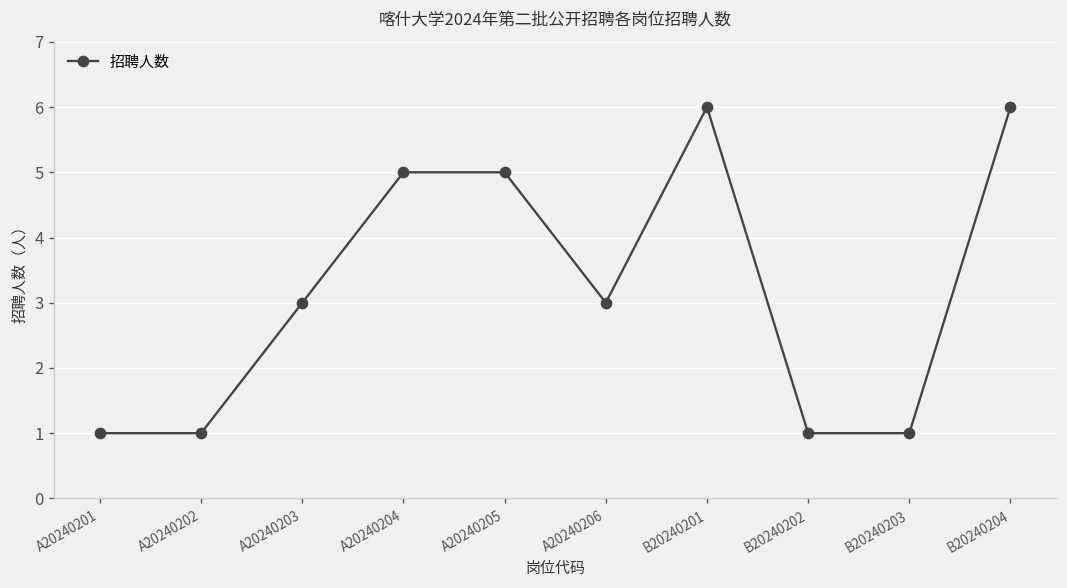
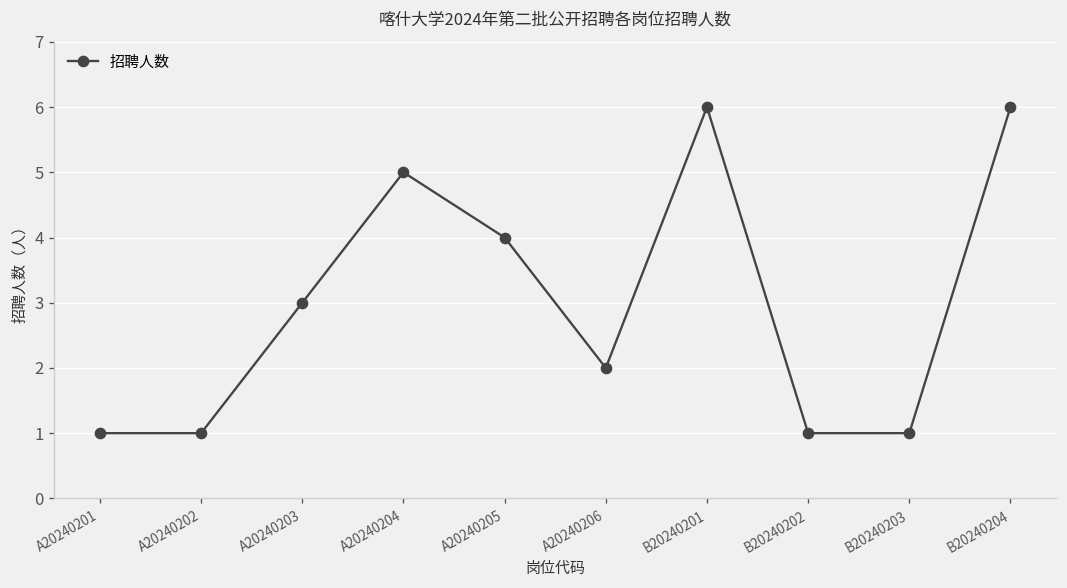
A20240205: 5 -> 4
A20240206: 3 -> 2
